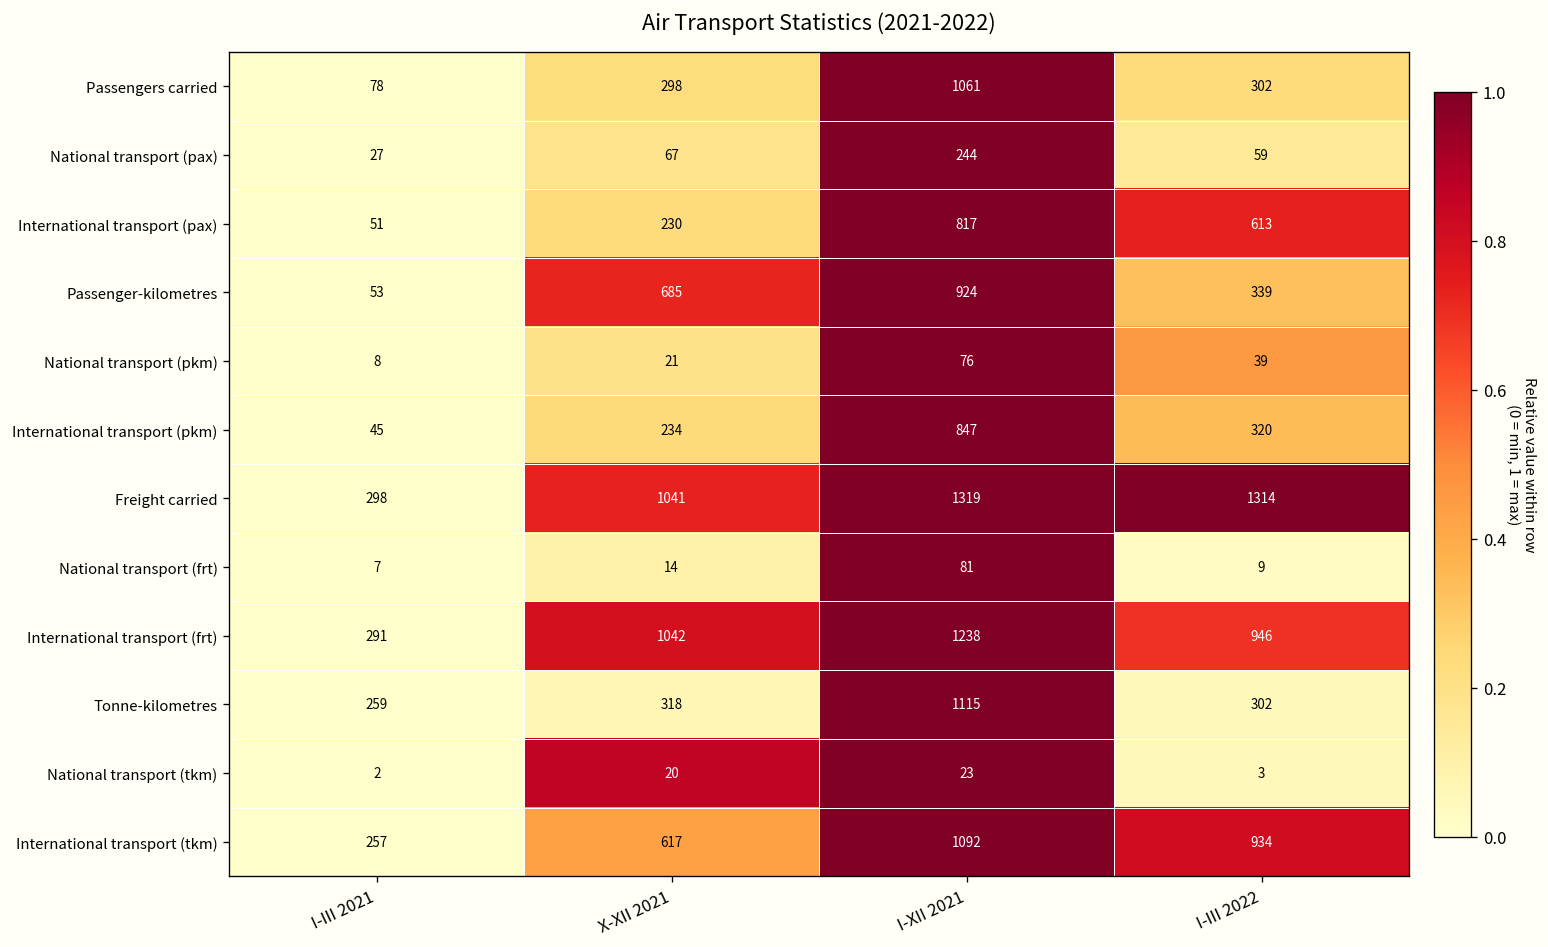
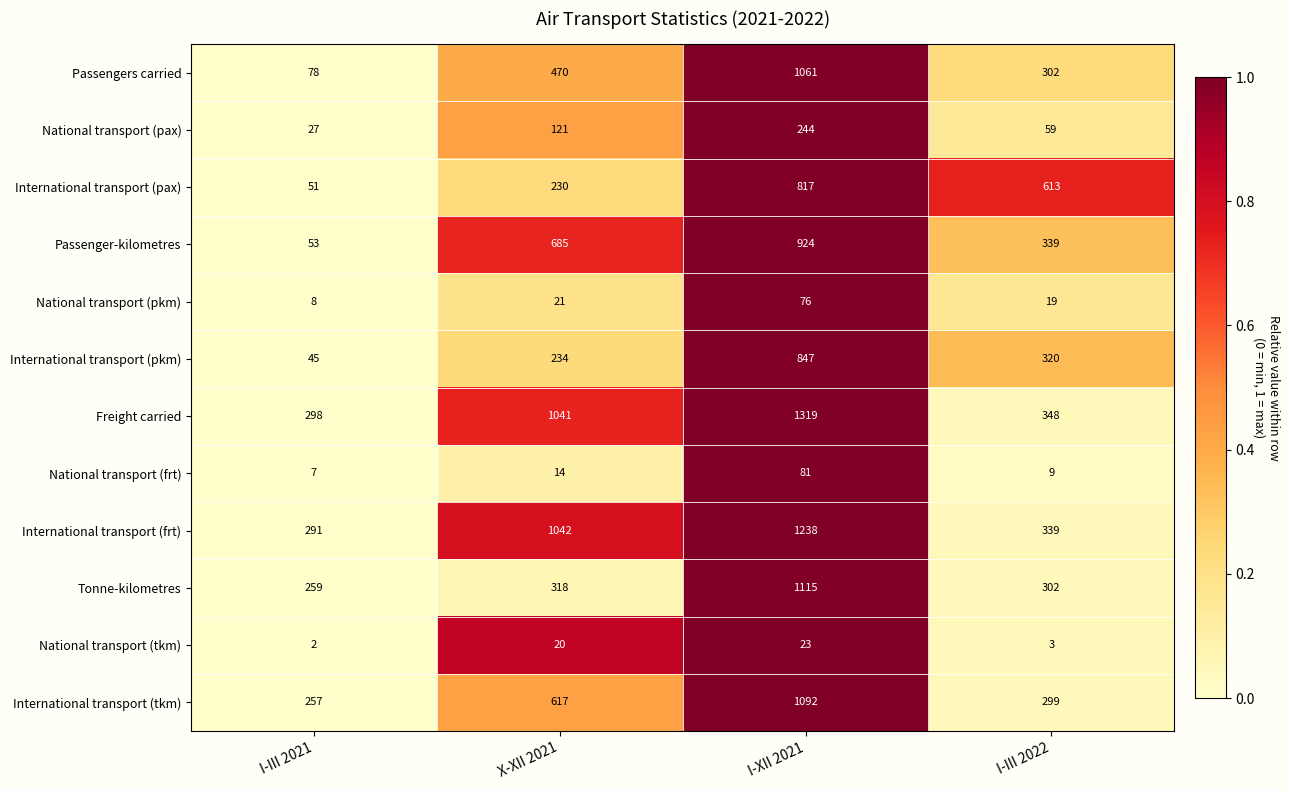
Passengers carried, X-XII 2021: 298 -> 470
National transport (pax), X-XII 2021: 67 -> 121
National transport (pkm), I-III 2022: 39 -> 19
Freight carried, I-III 2022: 1314 -> 348
International transport (frt), I-III 2022: 946 -> 339
International transport (tkm), I-III 2022: 934 -> 299
